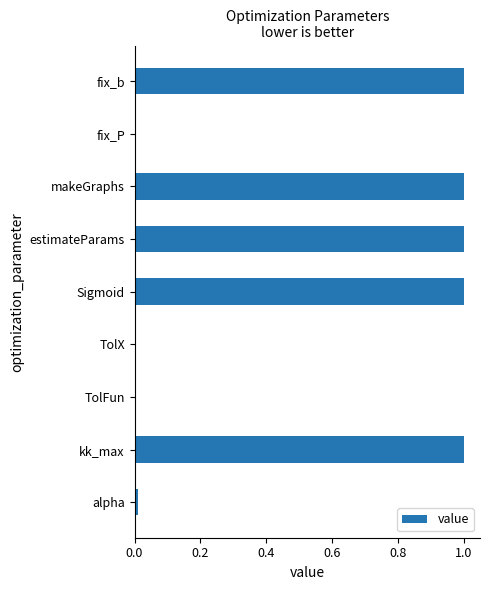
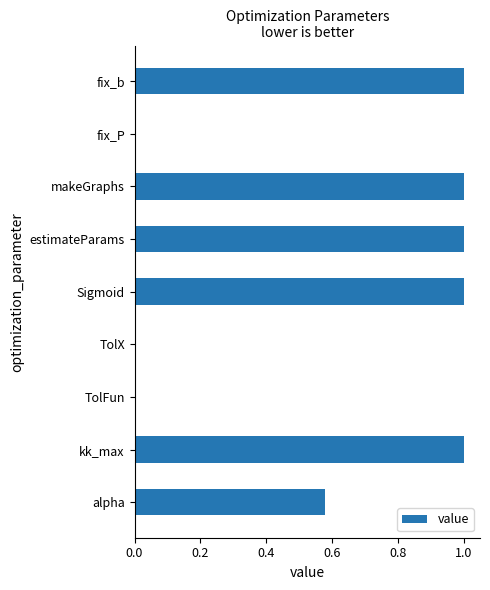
alpha: 0.01 -> 0.58
